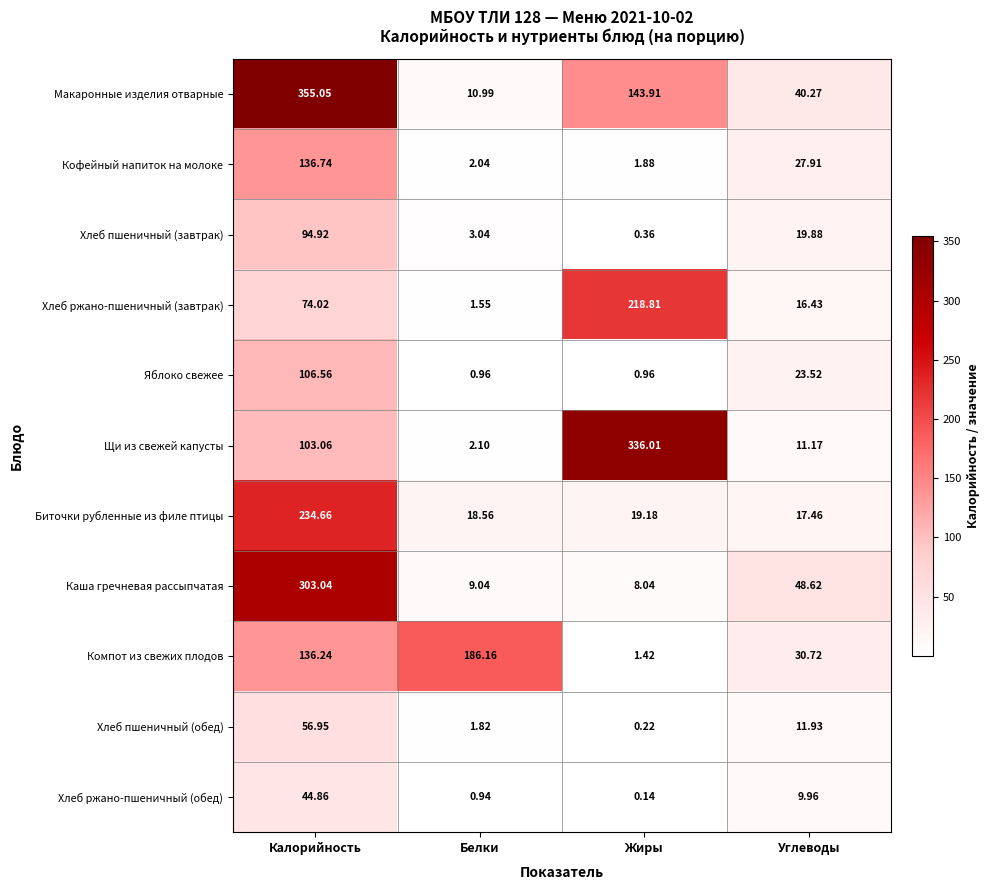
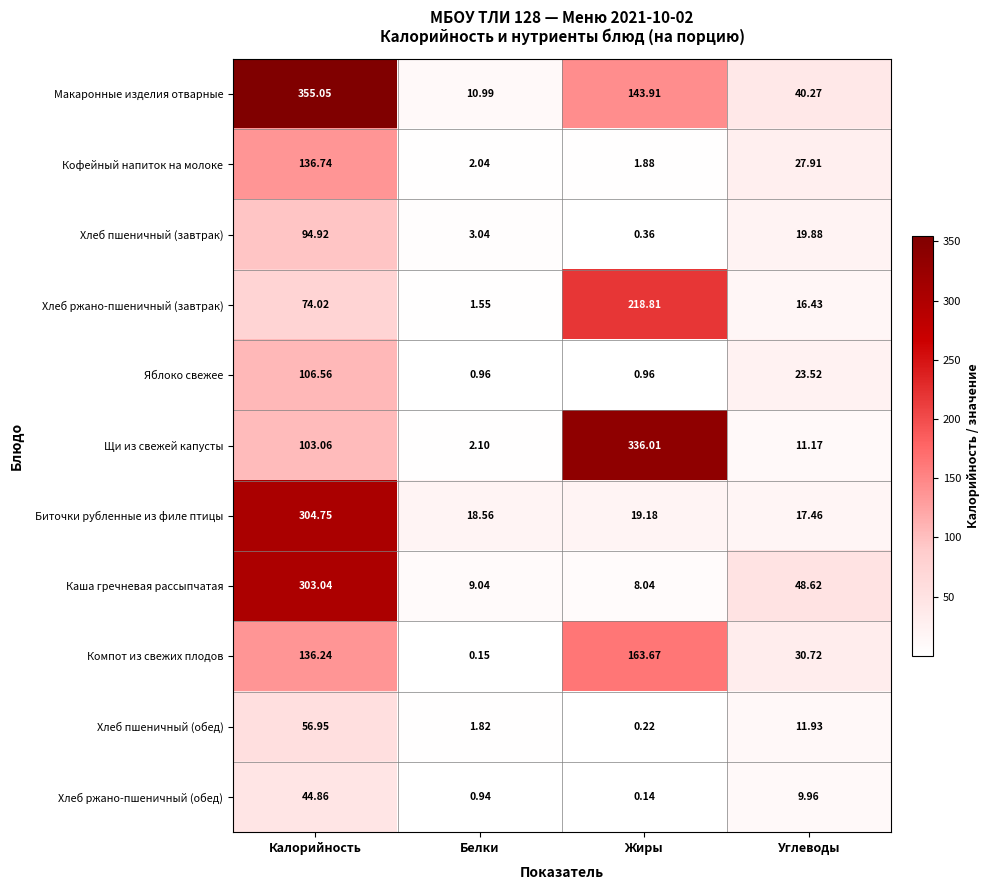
Биточки рубленные из филе птицы, Калорийность: 234.66 -> 304.75
Компот из свежих плодов, Белки: 186.16 -> 0.15
Компот из свежих плодов, Жиры: 1.42 -> 163.67
